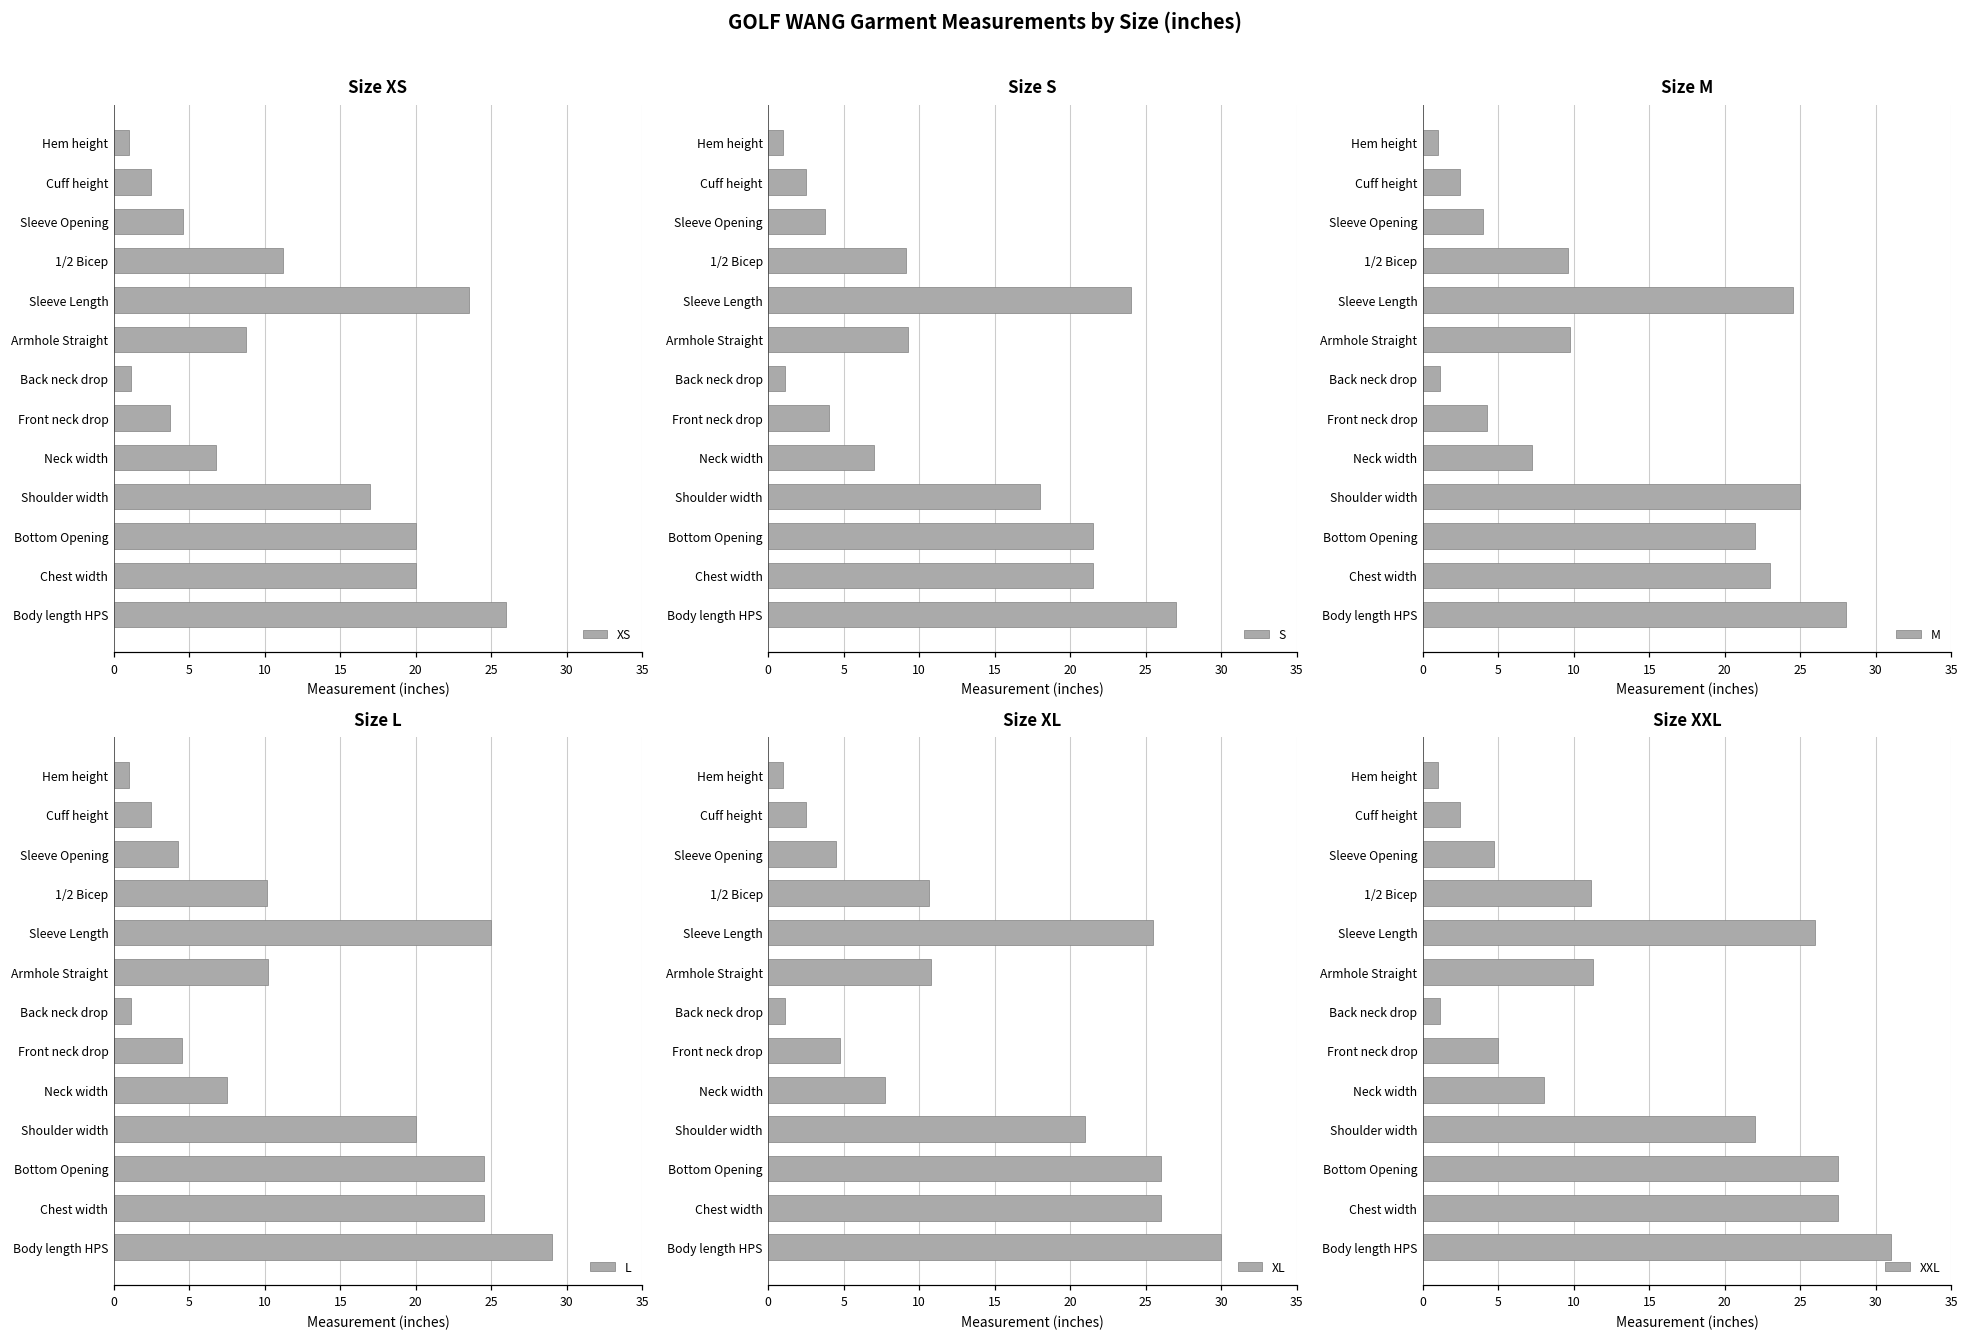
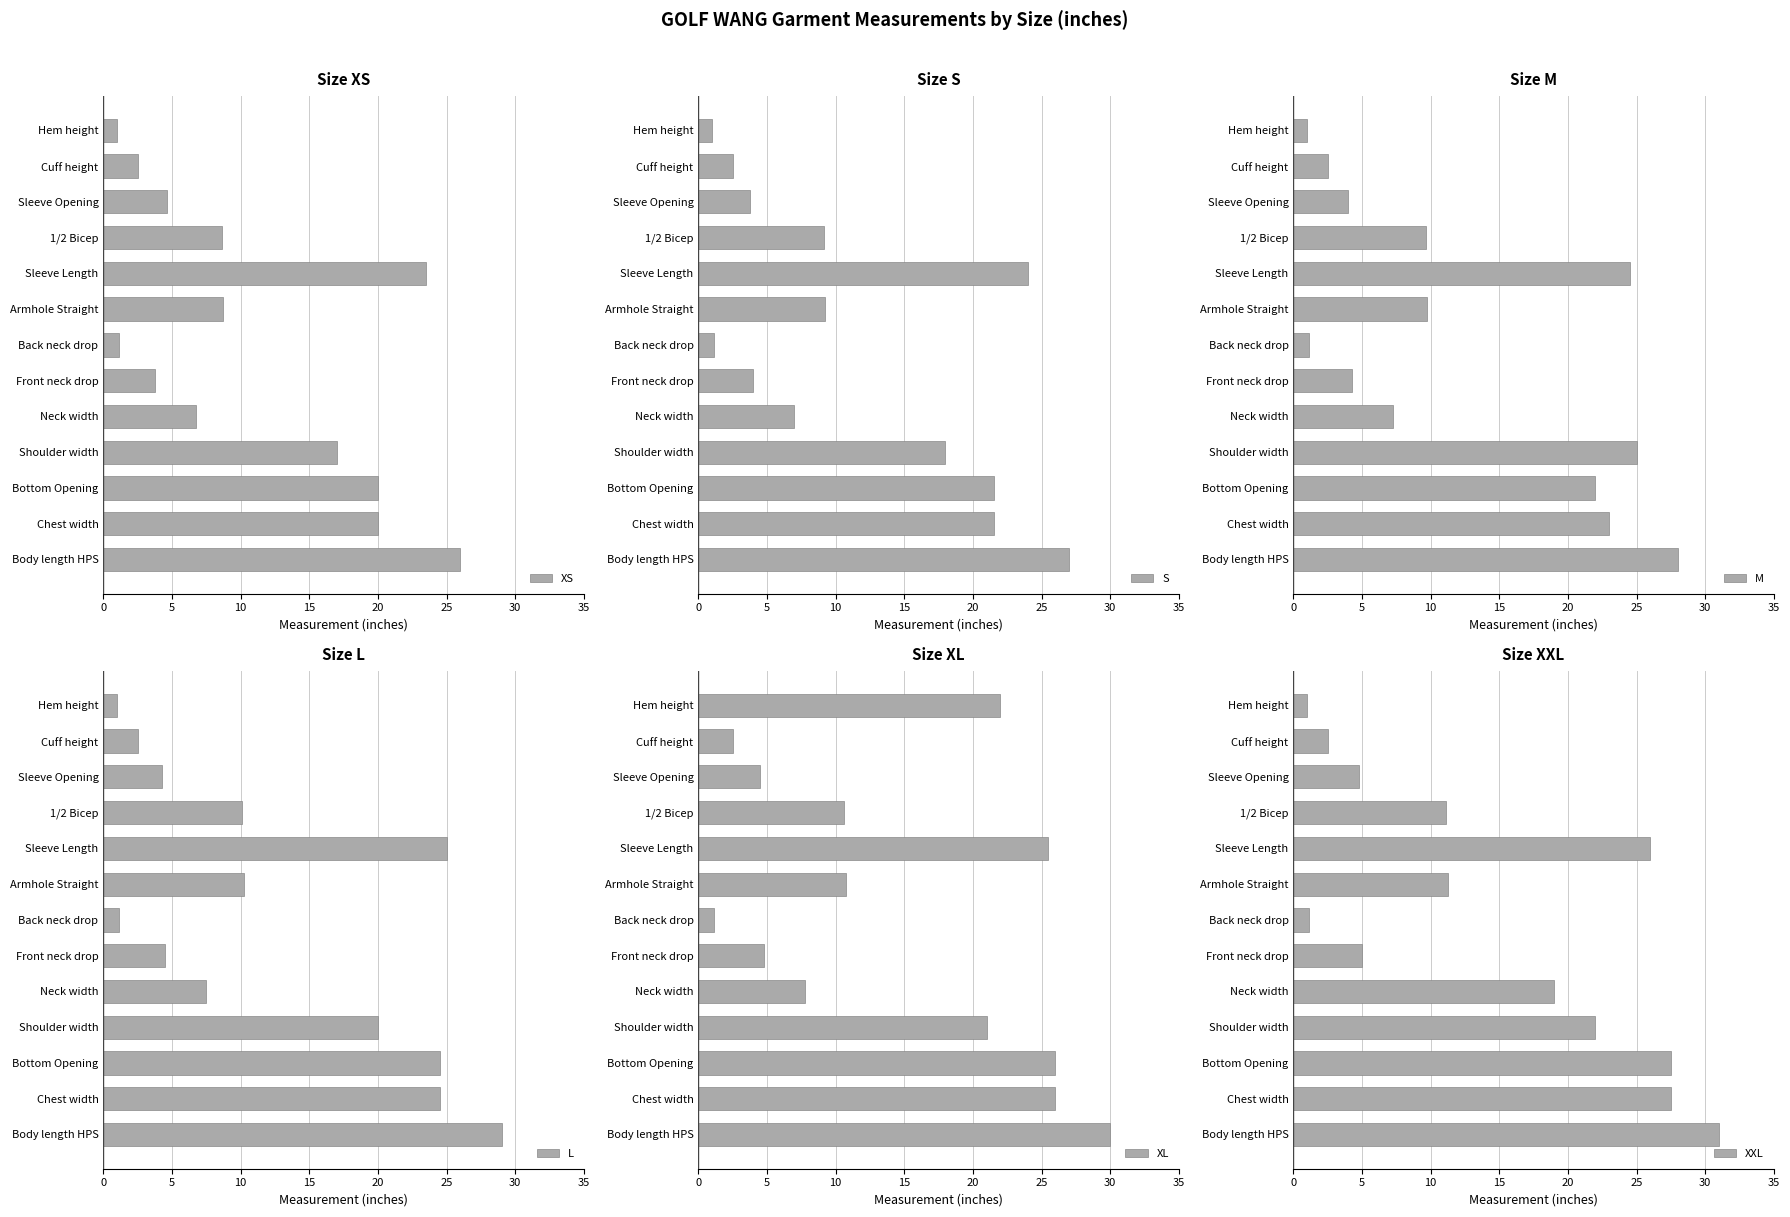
Size XS, 1/2 Bicep: 11.2 -> 8.6
Size XL, Hem height: 1 -> 22
Size XXL, Neck width: 8 -> 19
